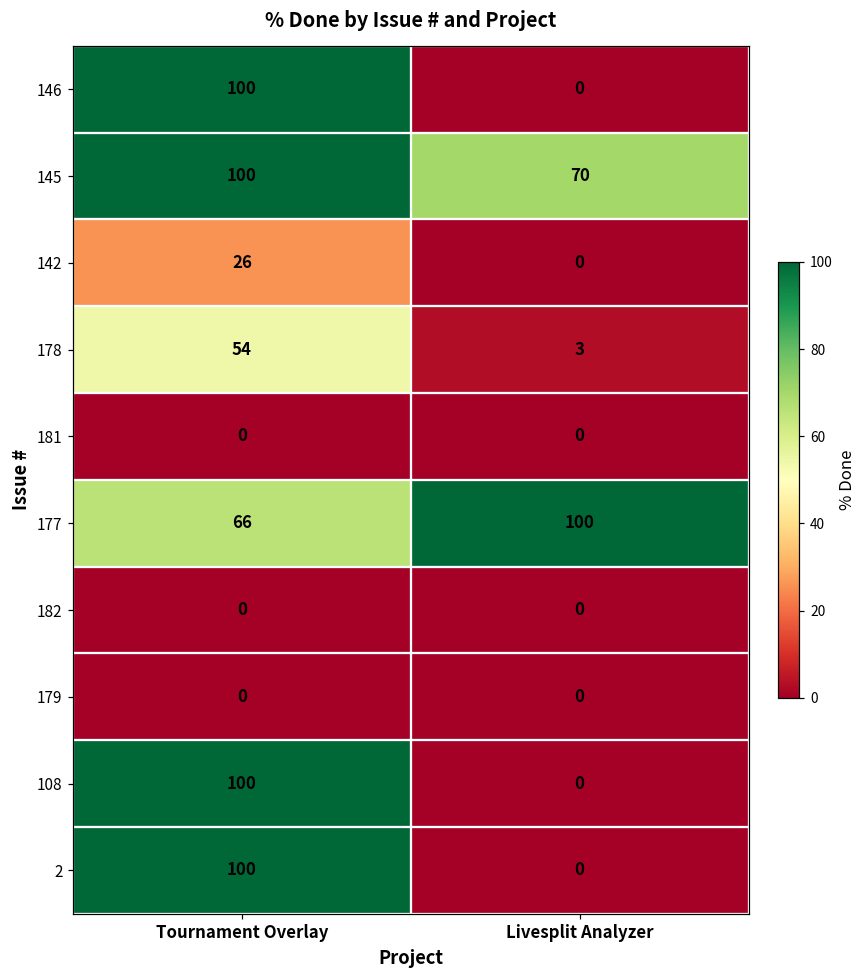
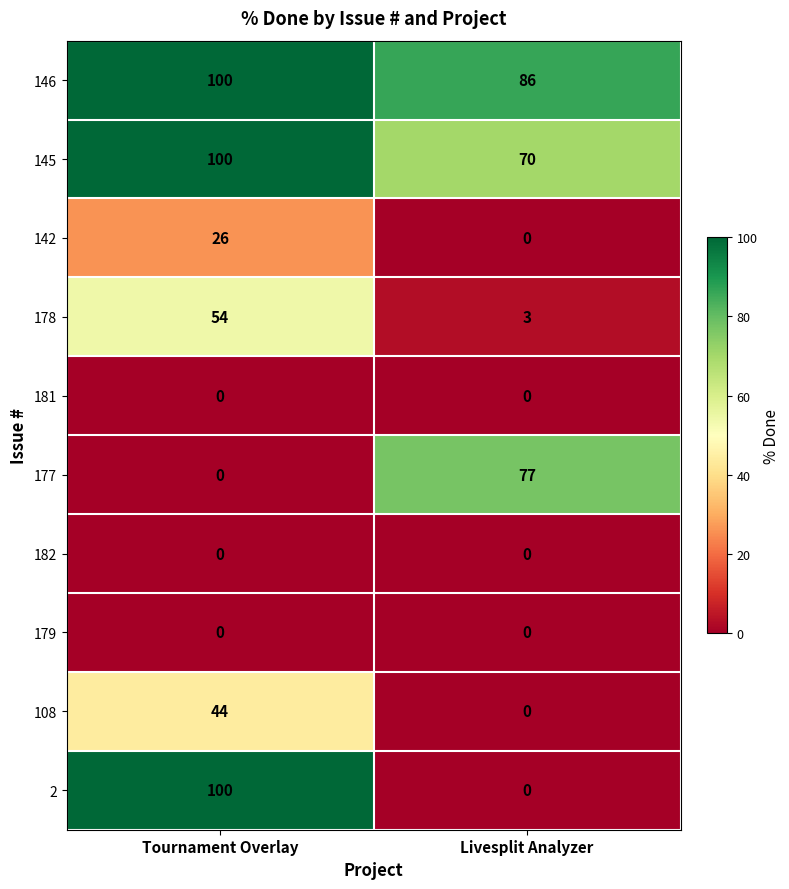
146, Livesplit Analyzer: 0 -> 86
177, Tournament Overlay: 66 -> 0
177, Livesplit Analyzer: 100 -> 77
108, Tournament Overlay: 100 -> 44
